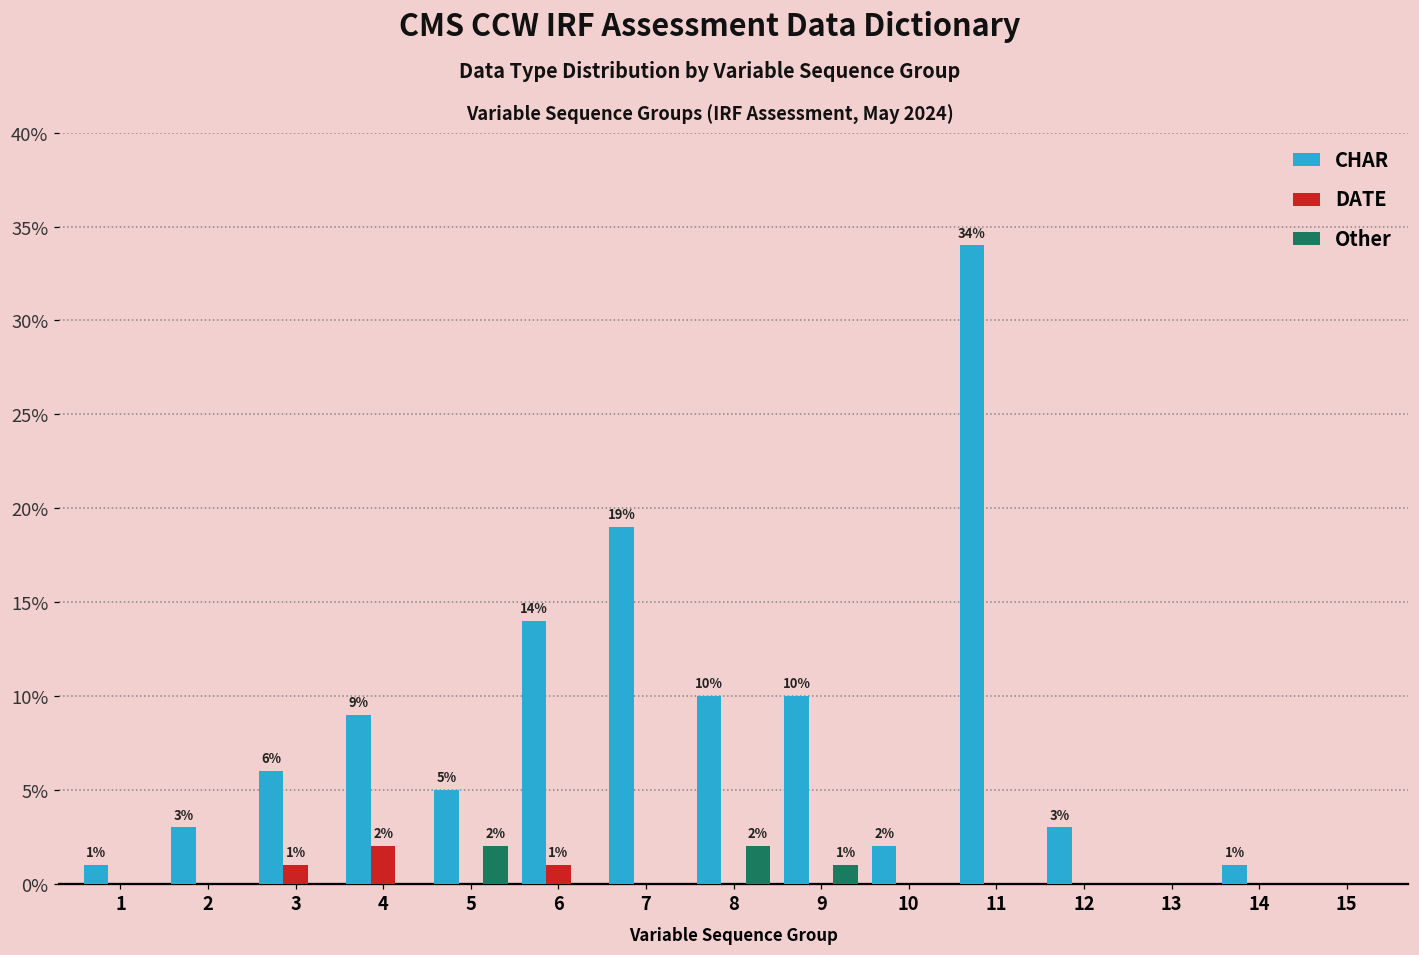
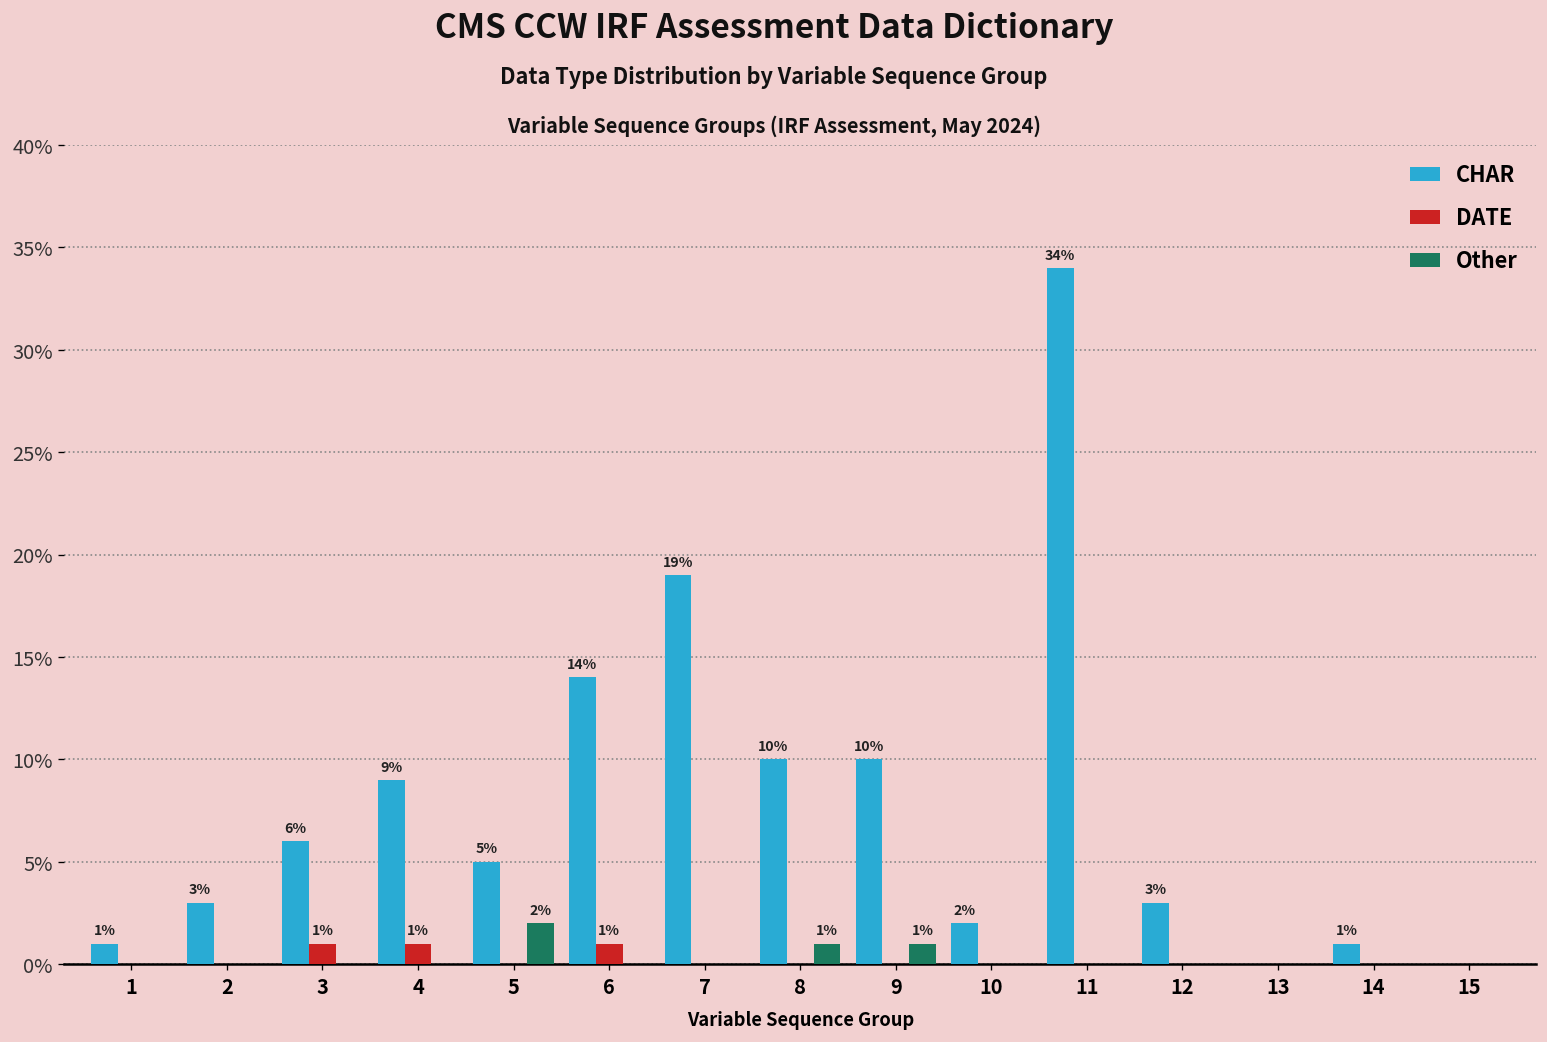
DATE, 4: 2% -> 1%
Other, 8: 2% -> 1%
